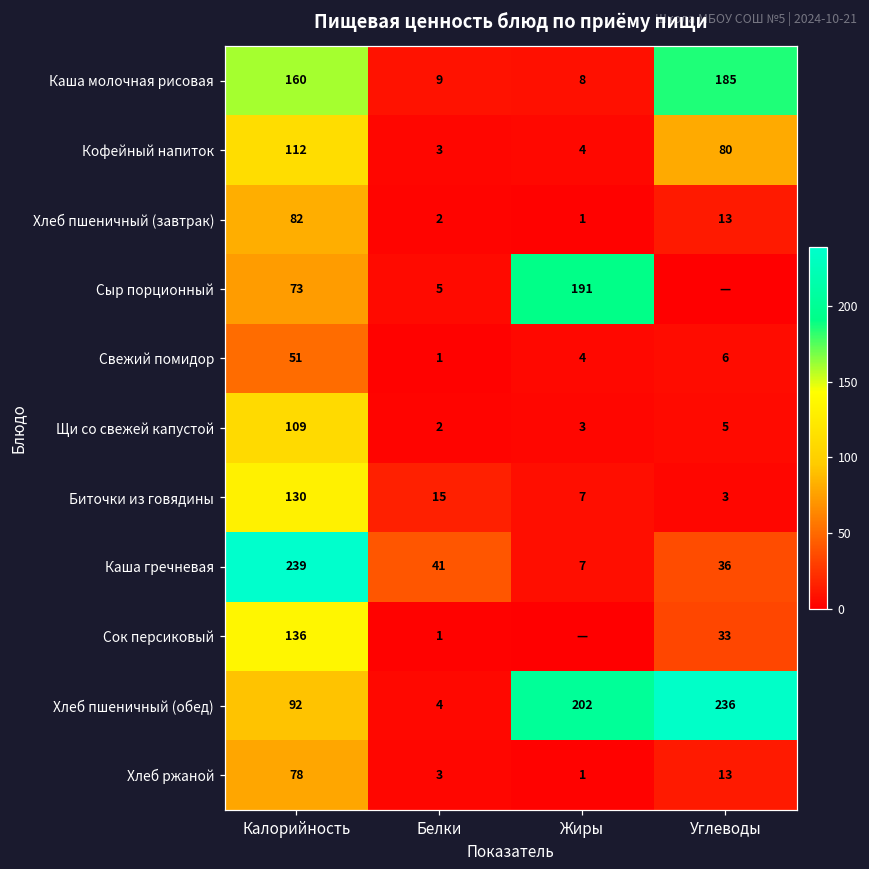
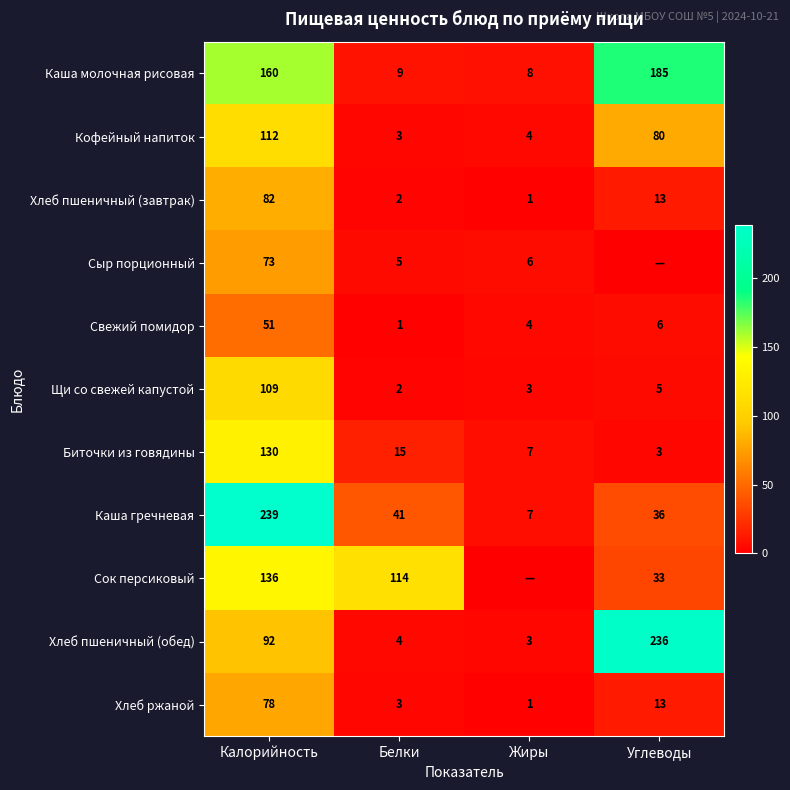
Сыр порционный, Жиры: 191 -> 6
Сок персиковый, Белки: 1 -> 114
Хлеб пшеничный (обед), Жиры: 202 -> 3
